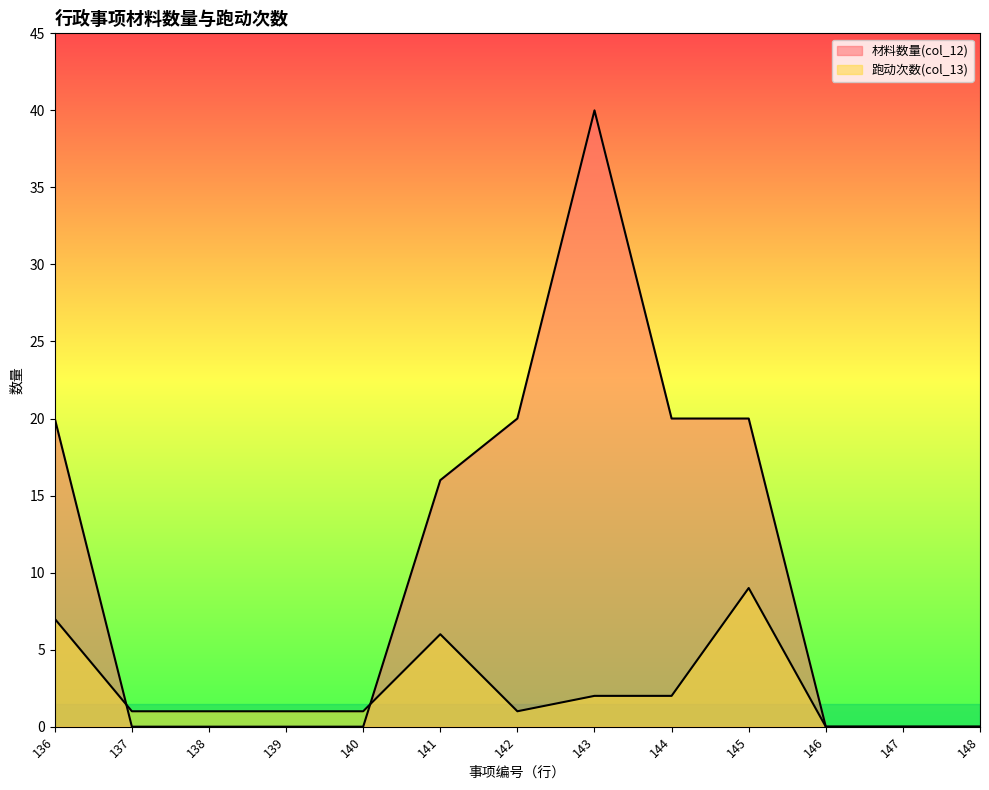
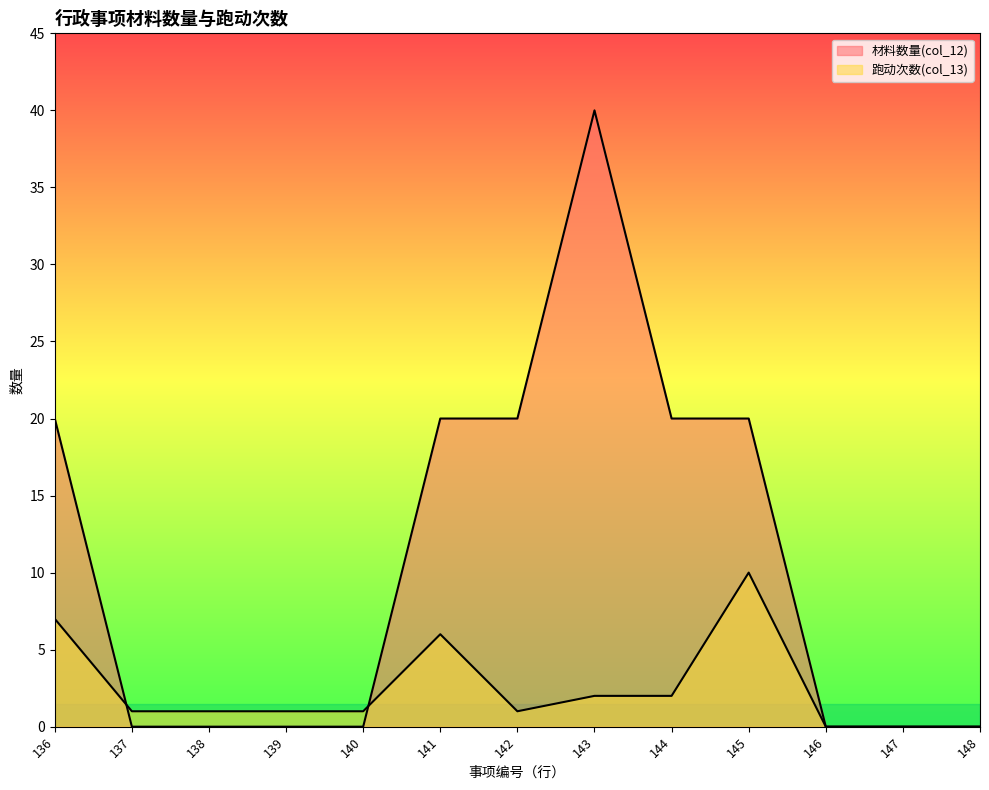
材料数量(col_12), 141: 16 -> 20
跑动次数(col_13), 145: 9 -> 10
